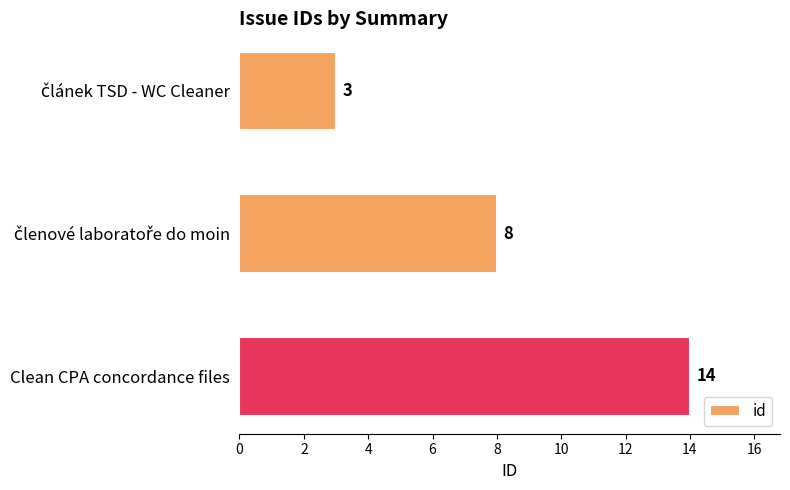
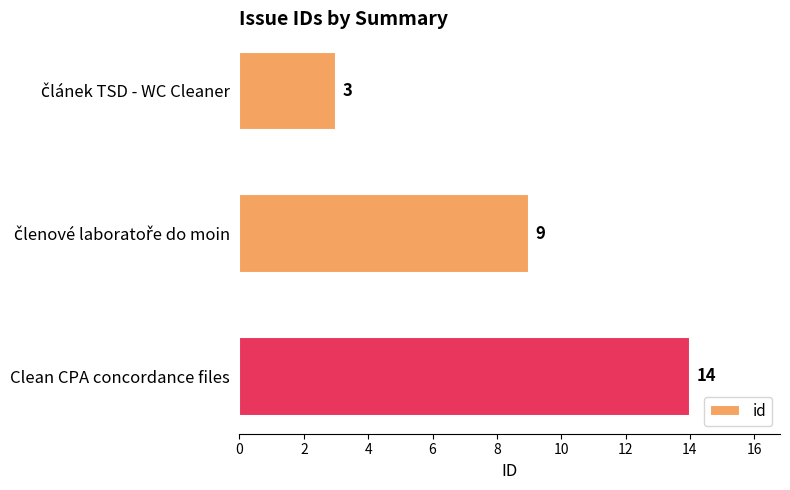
členové laboratoře do moin: 8 -> 9
